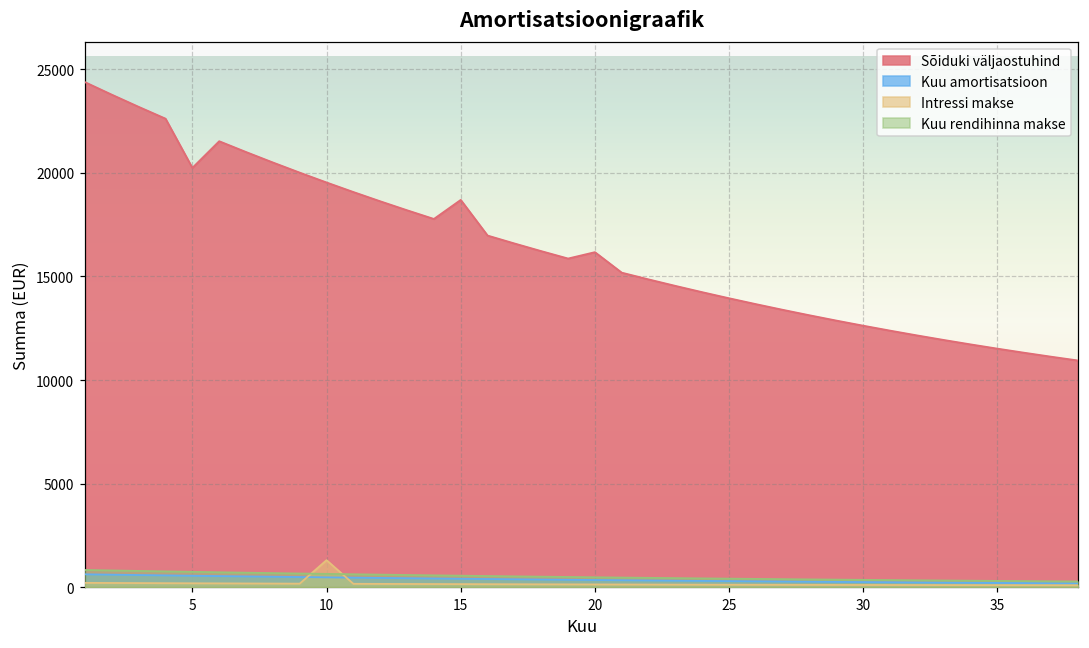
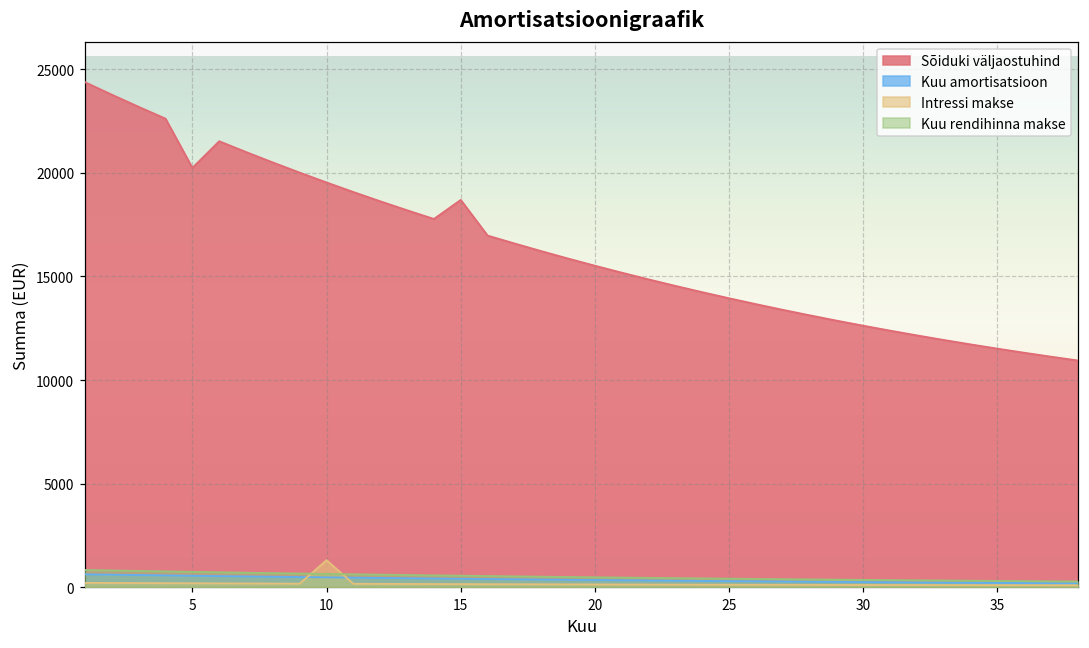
Sõiduki väljaostuhind, 20: 16200 -> 15500
